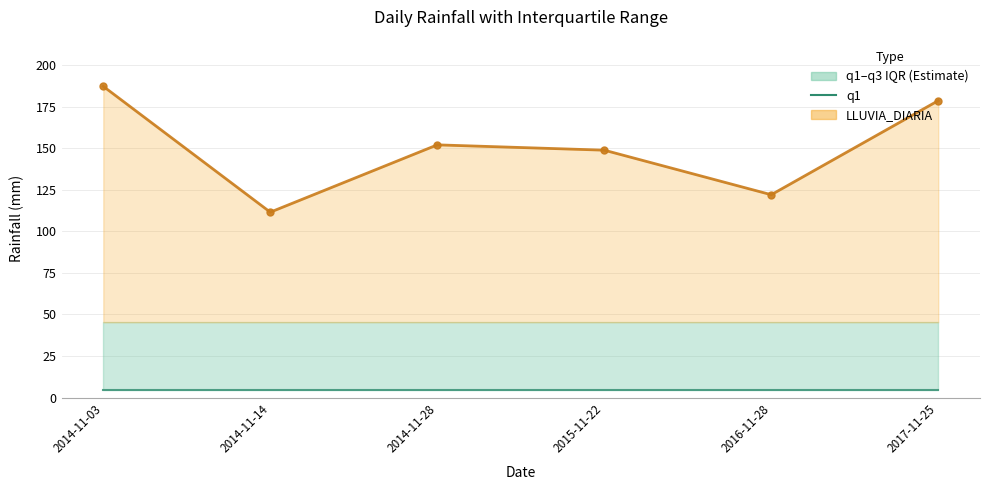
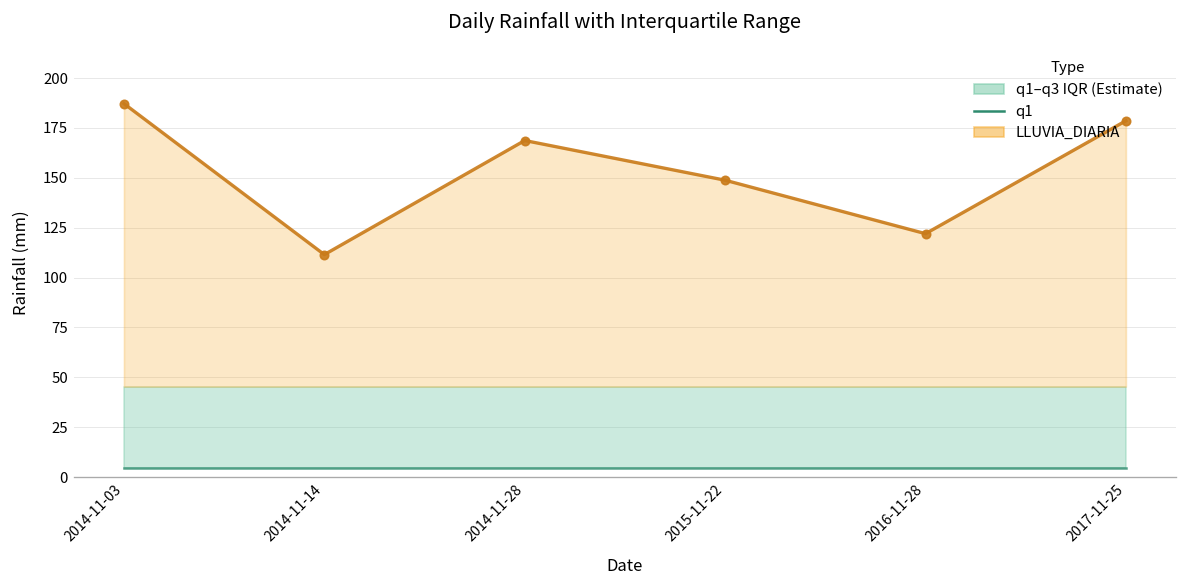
LLUVIA_DIARIA, 2014-11-28: 152 -> 169
